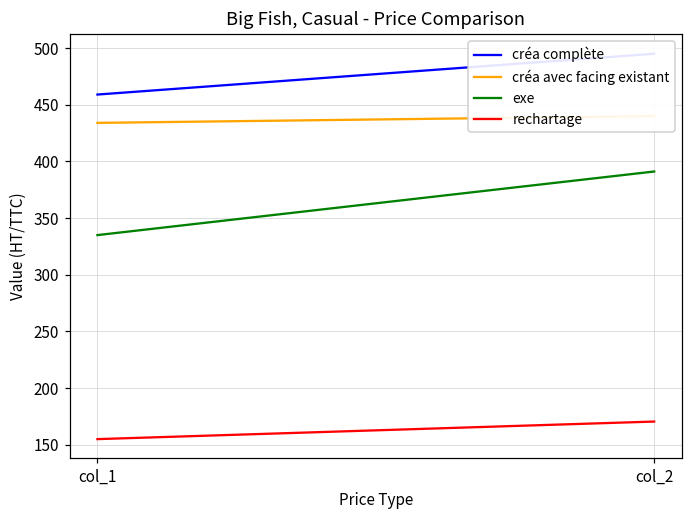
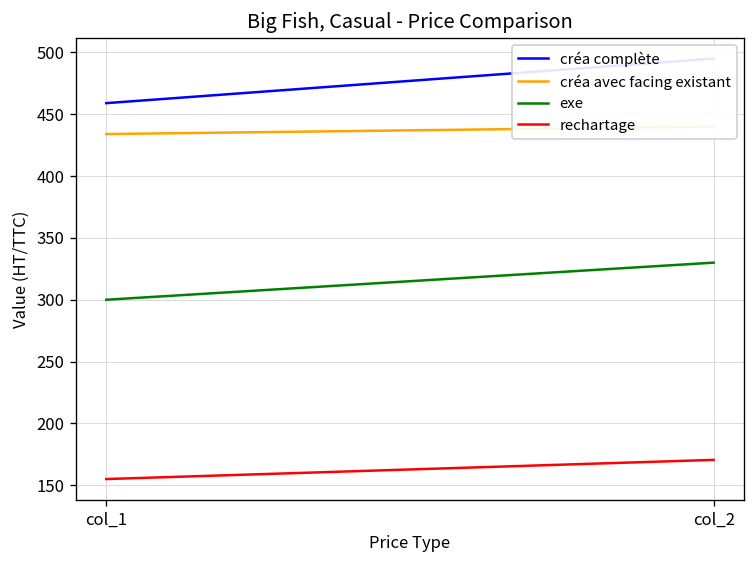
exe, col_1: 335 -> 300
exe, col_2: 391 -> 330
